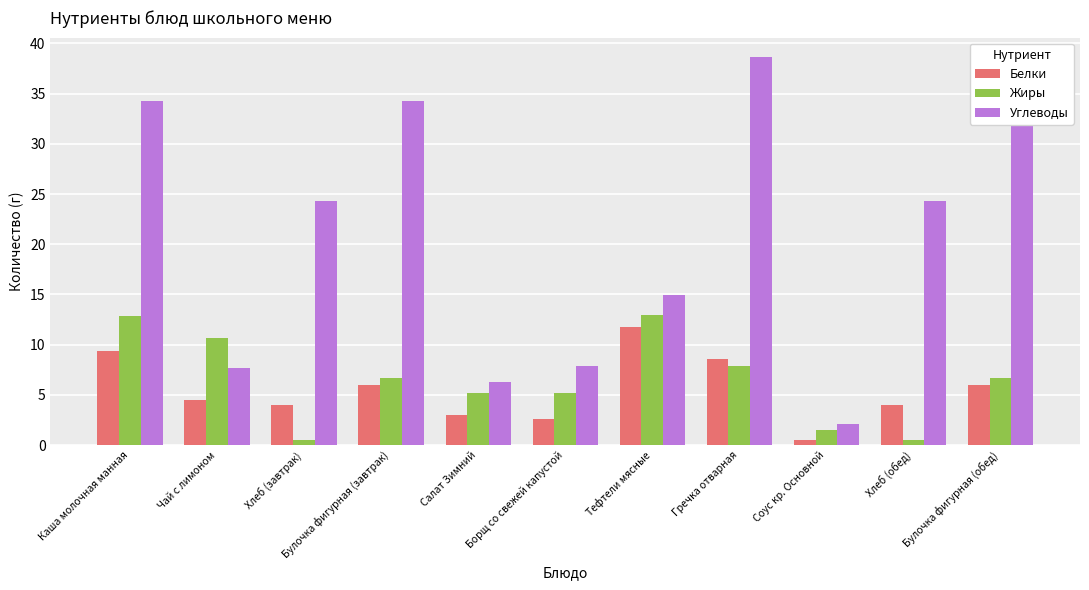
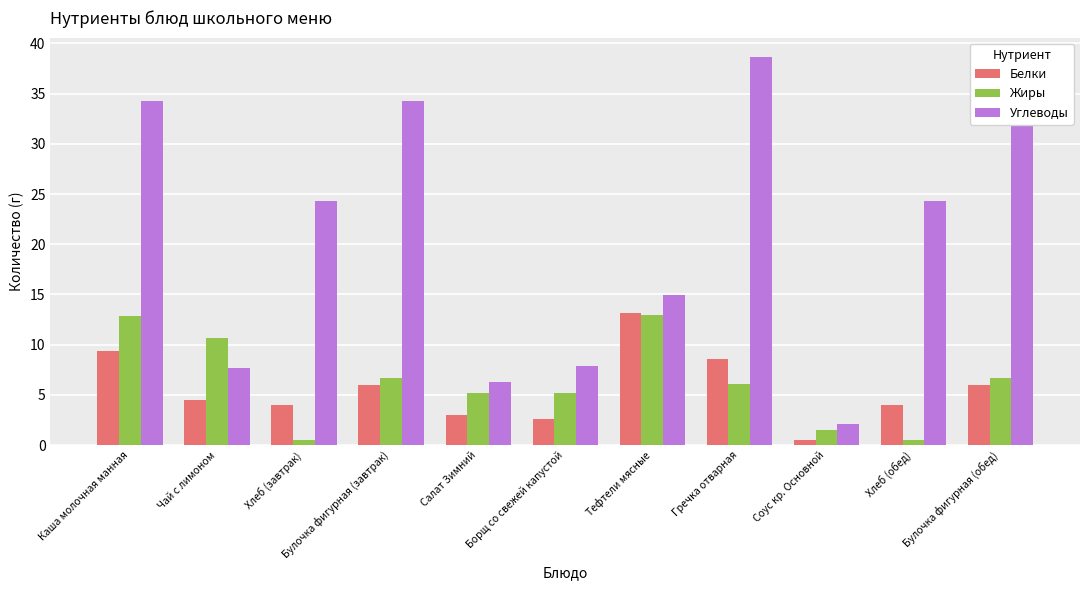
Белки, Тефтели мясные: 11.8 -> 13.1
Жиры, Гречка отварная: 7.9 -> 6.1
